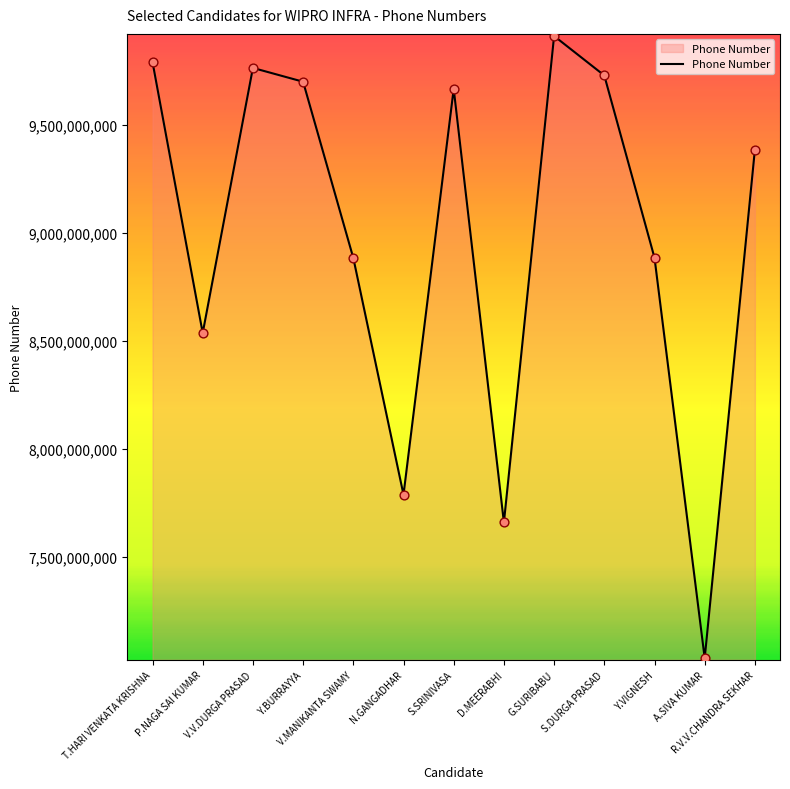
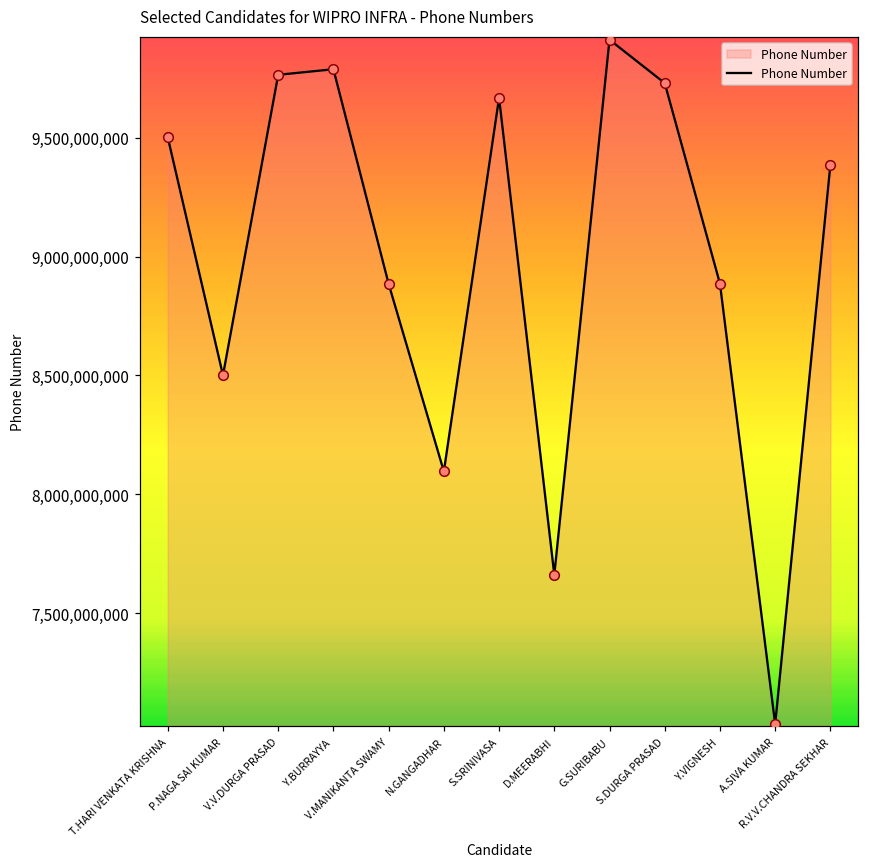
T.HARI VENKATA KRISHNA: 9,790,000,000 -> 9,500,000,000
P.NAGA SAI KUMAR: 8,540,000,000 -> 8,500,000,000
Y.BURRAYYA: 9,700,000,000 -> 9,790,000,000
N.GANGADHAR: 7,790,000,000 -> 8,100,000,000
